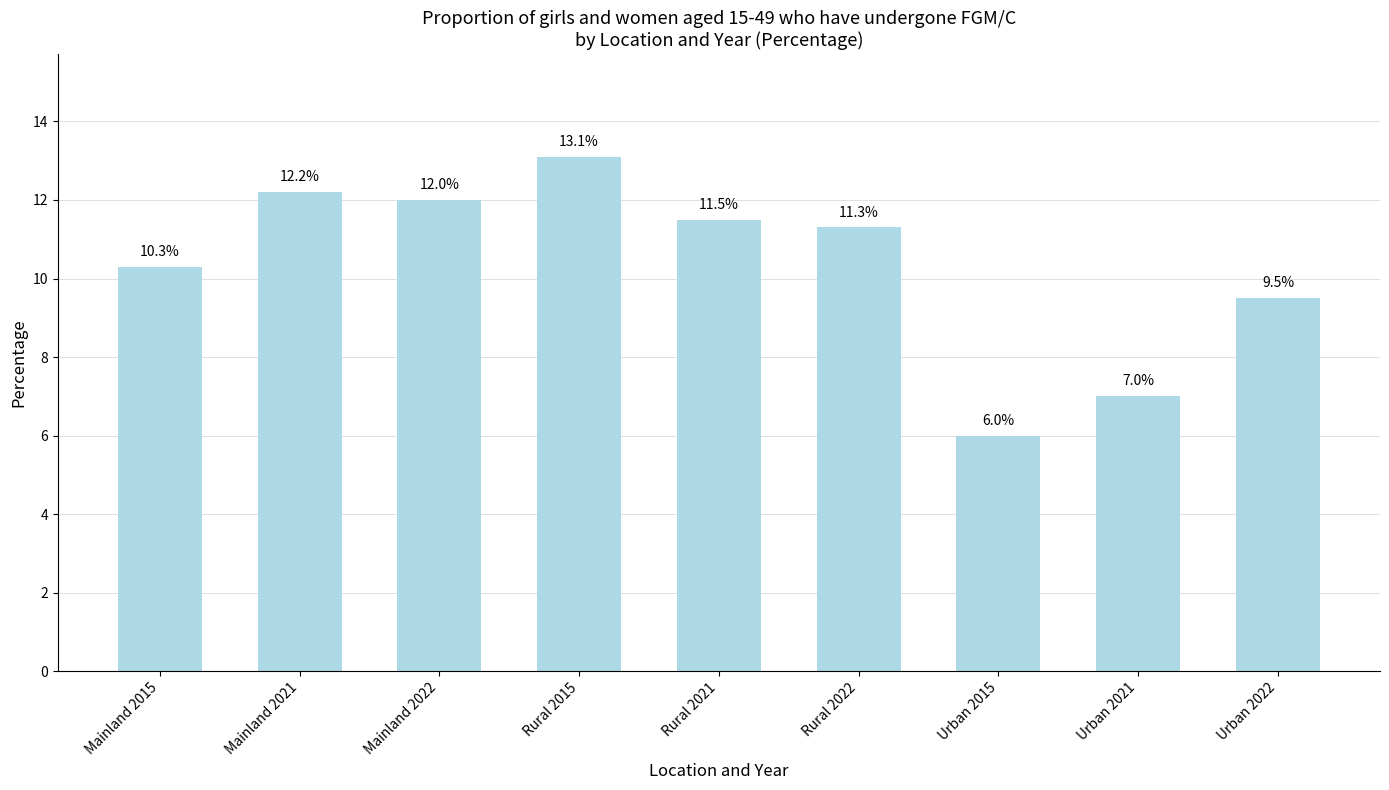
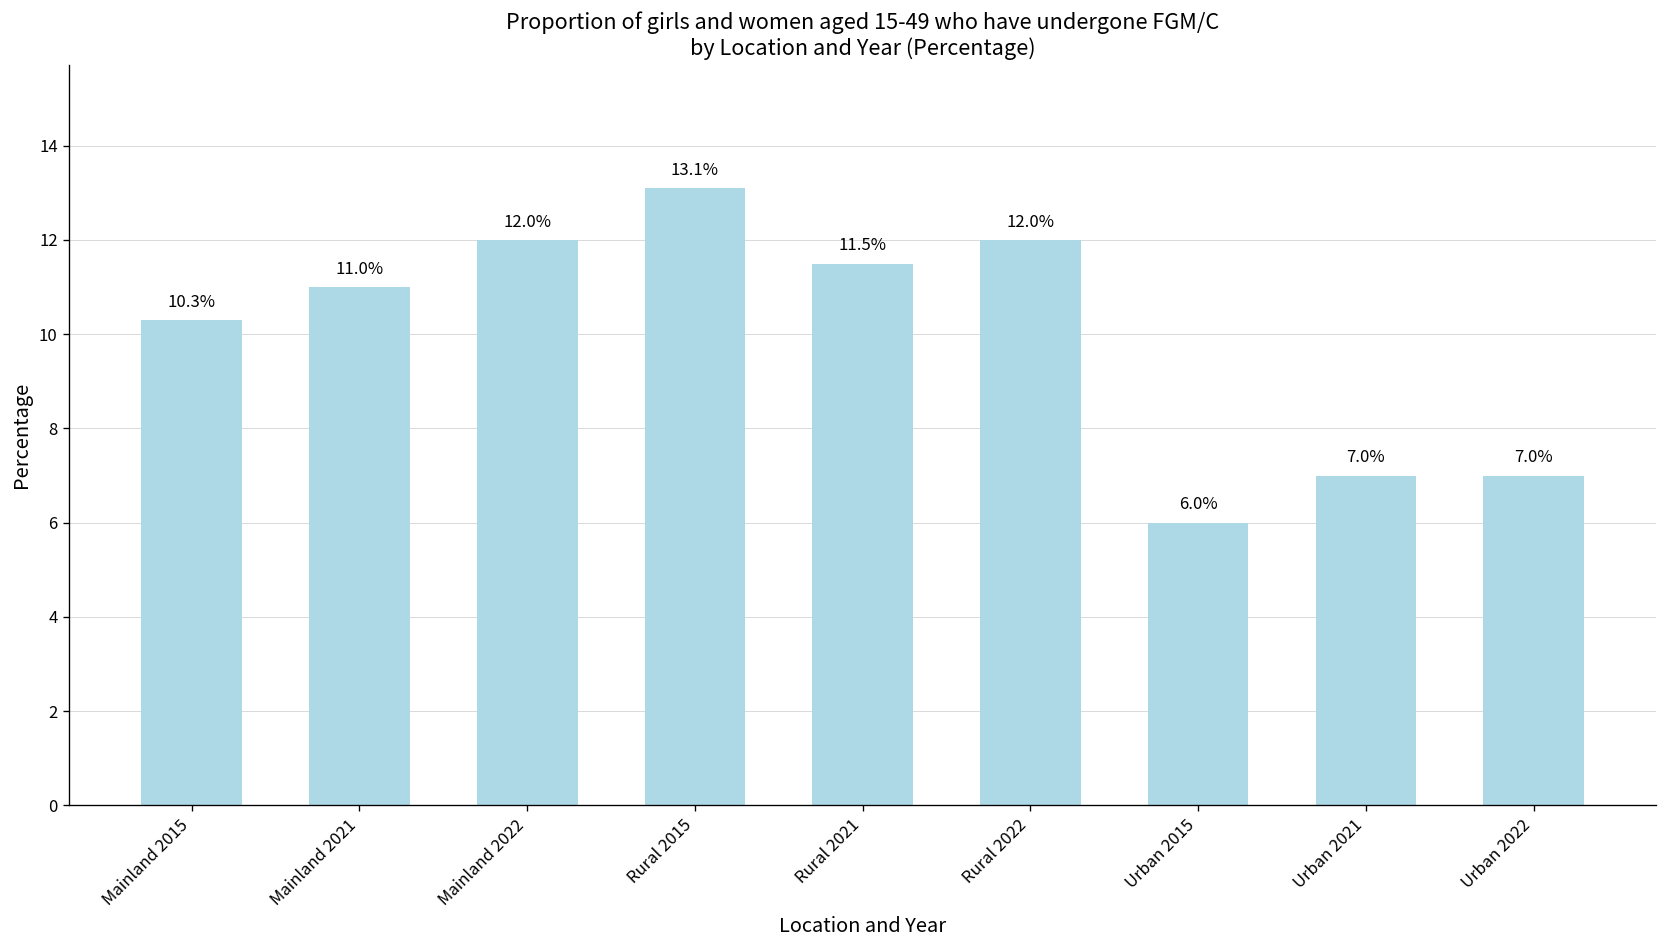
Mainland 2021: 12.2% -> 11.0%
Rural 2022: 11.3% -> 12.0%
Urban 2022: 9.5% -> 7.0%
